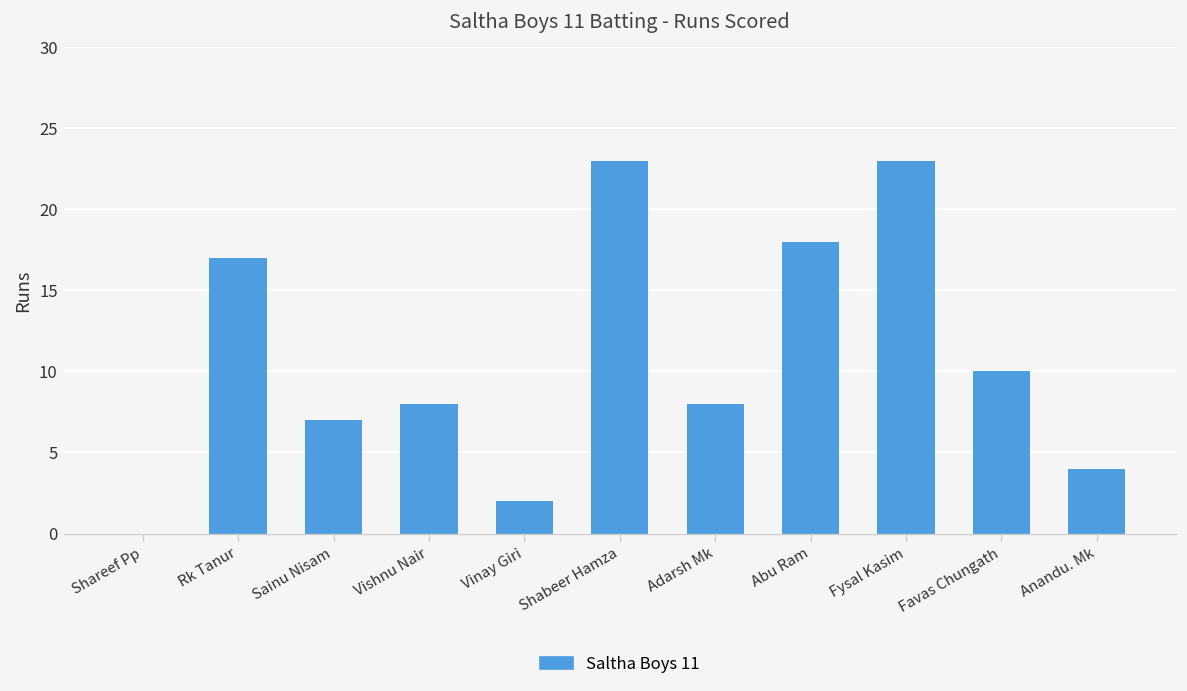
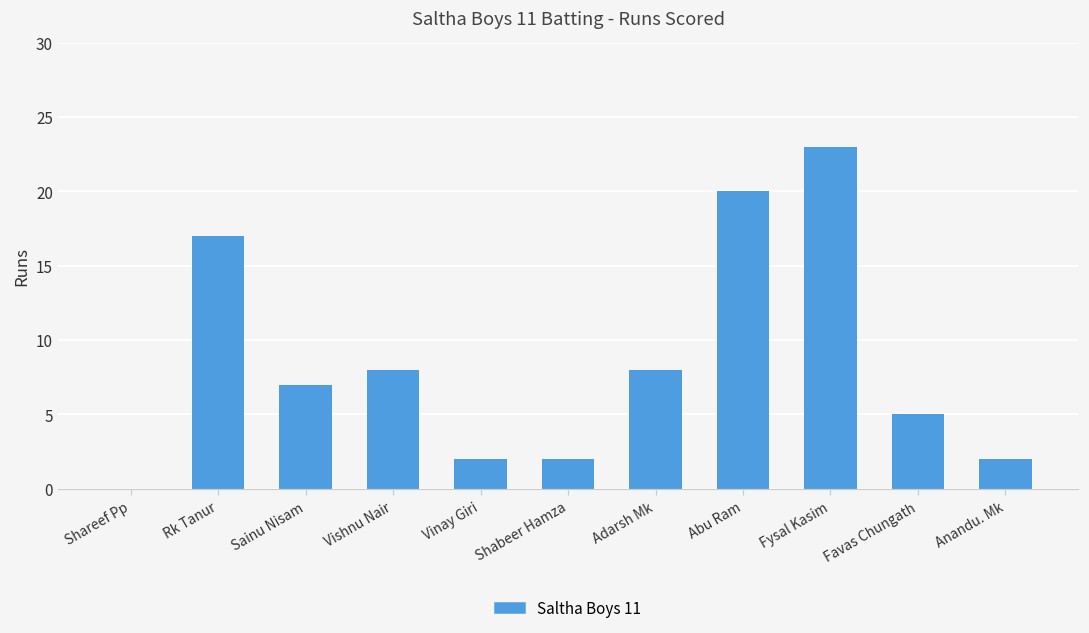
Shabeer Hamza: 23 -> 2
Abu Ram: 18 -> 20
Favas Chungath: 10 -> 5
Anandu. Mk: 4 -> 2
